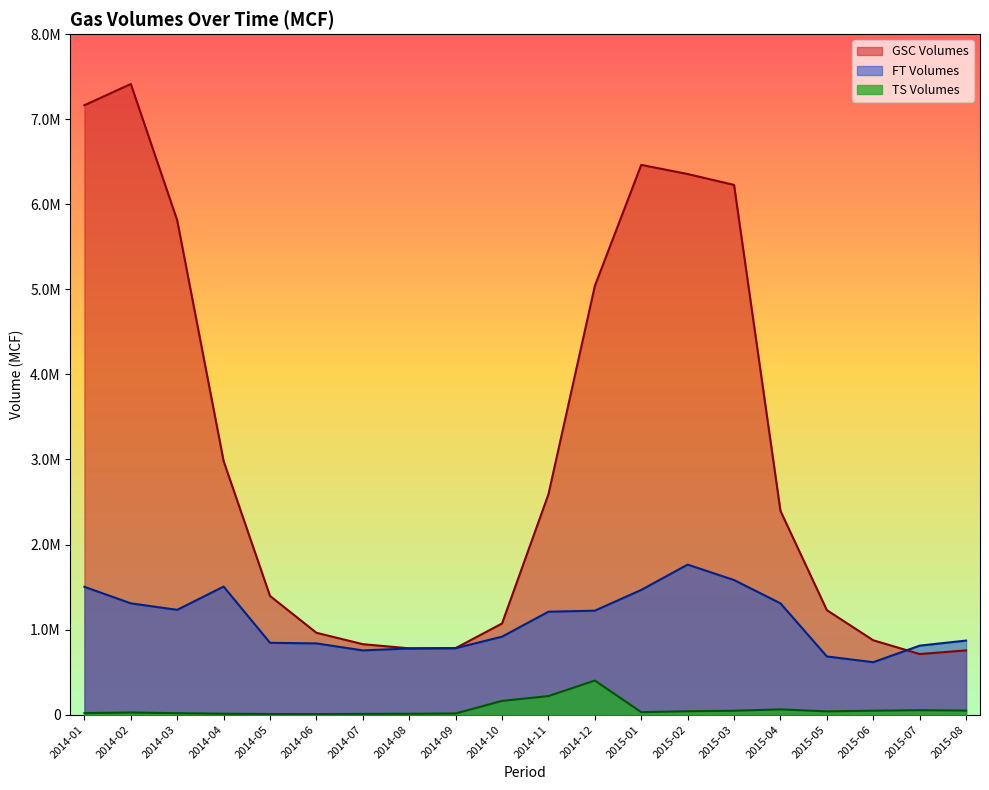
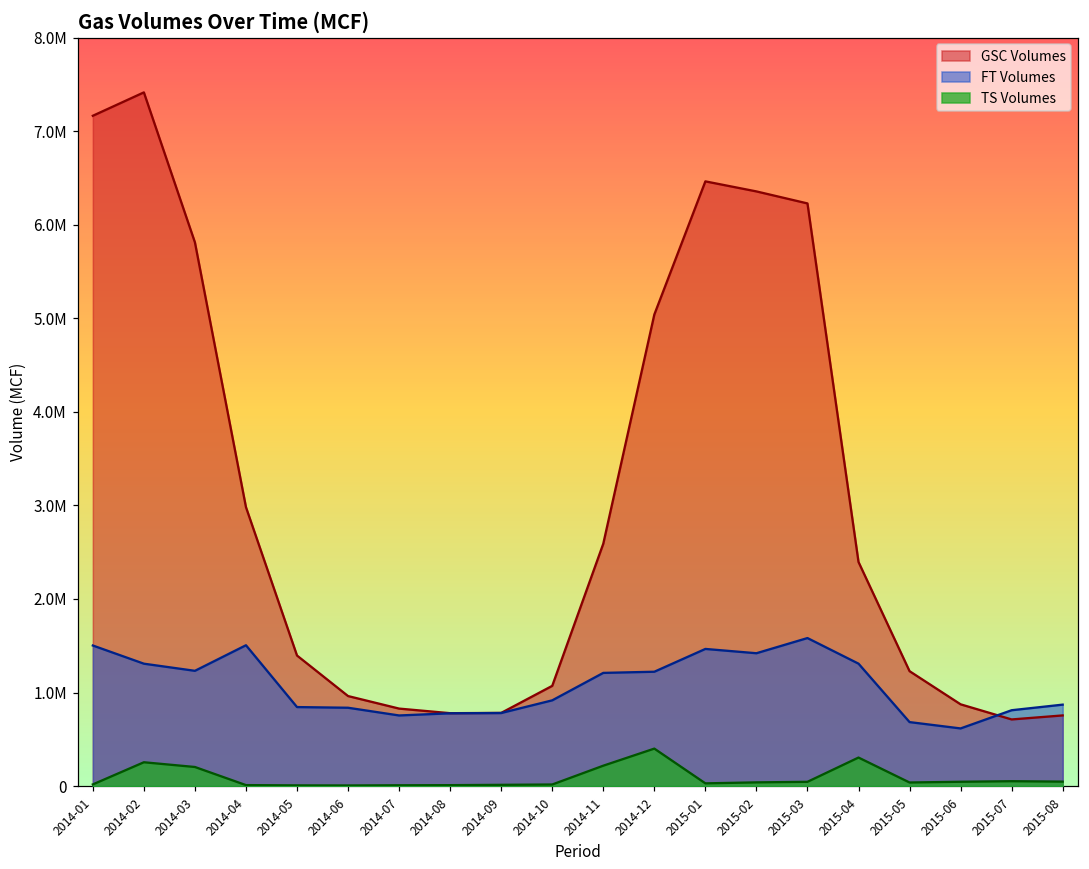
TS Volumes, 2014-02: 0 -> 300000
TS Volumes, 2014-03: 0 -> 200000
TS Volumes, 2014-10: 200000 -> 0
FT Volumes, 2015-02: 1800000 -> 1400000
TS Volumes, 2015-04: 100000 -> 300000
